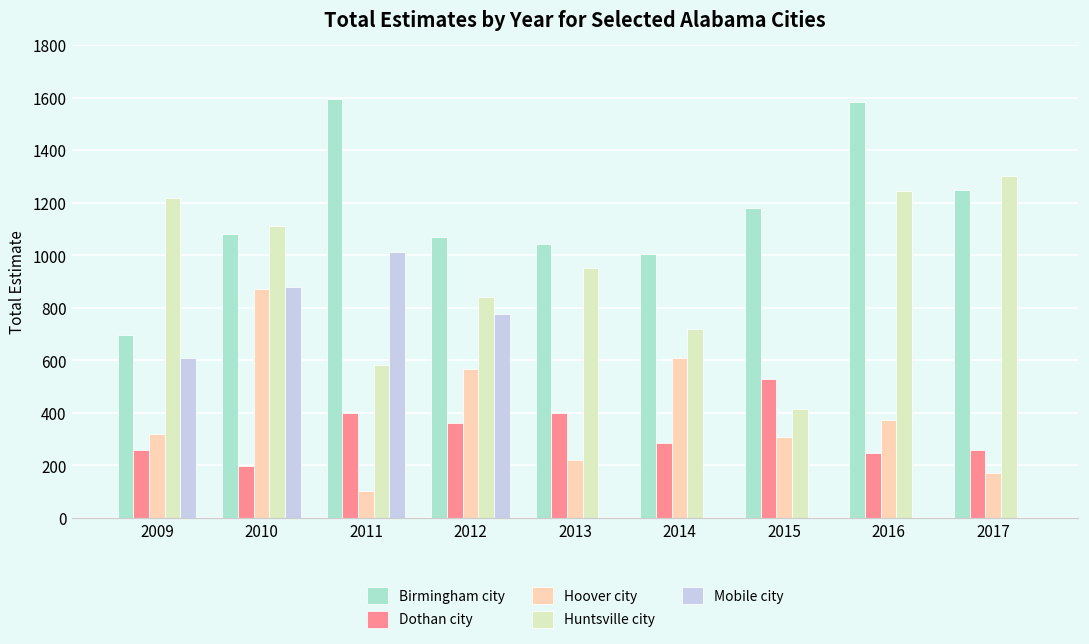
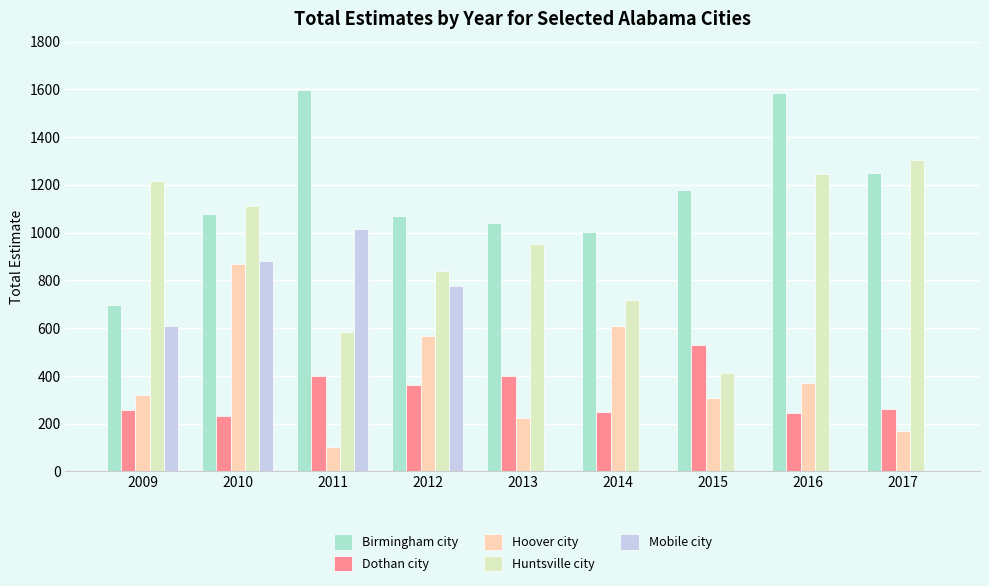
Dothan city, 2010: 200 -> 230
Dothan city, 2014: 290 -> 250
